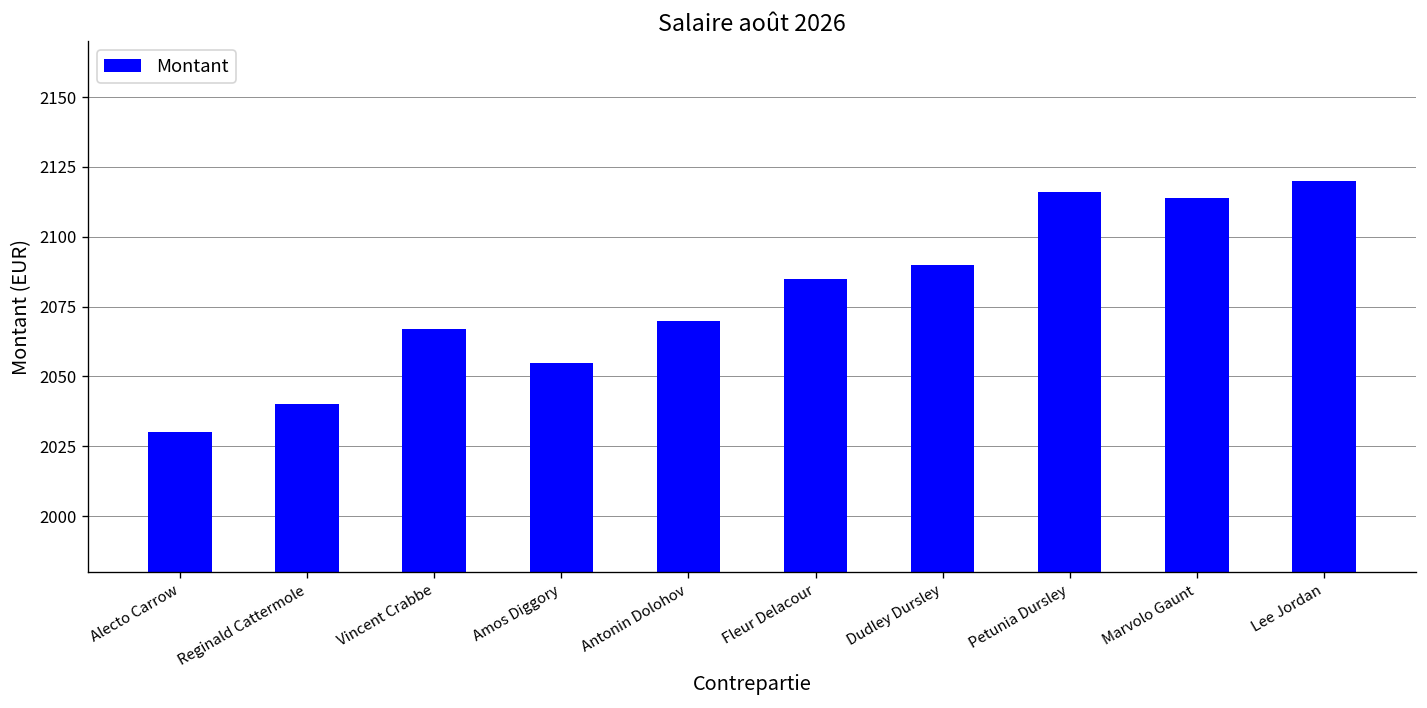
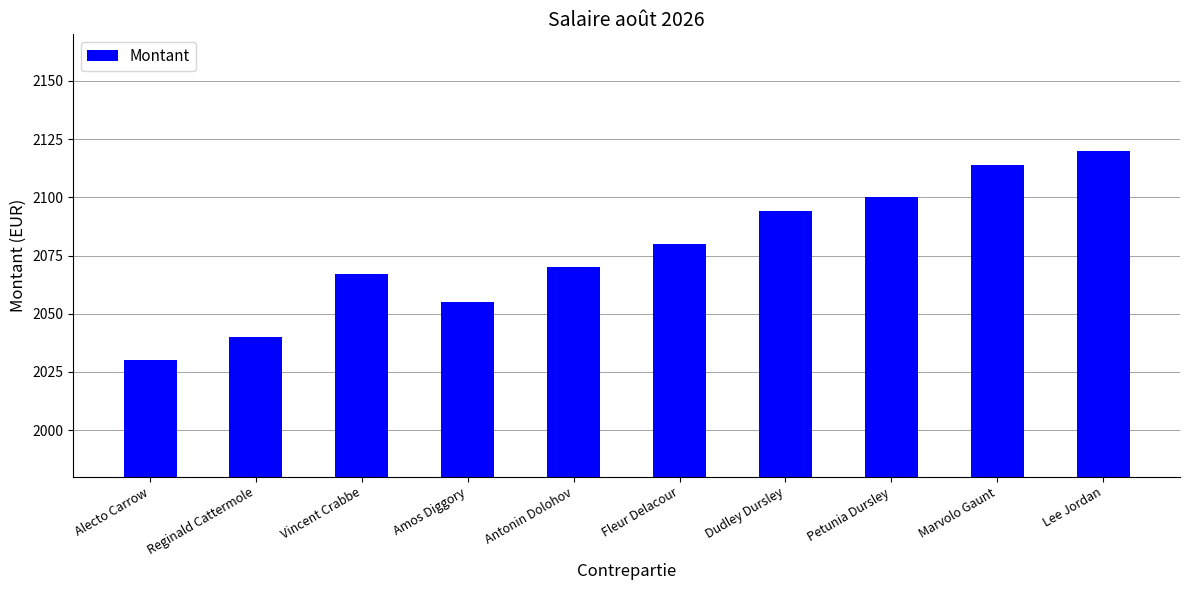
Fleur Delacour: 2085 -> 2080
Dudley Dursley: 2090 -> 2094
Petunia Dursley: 2116 -> 2100
